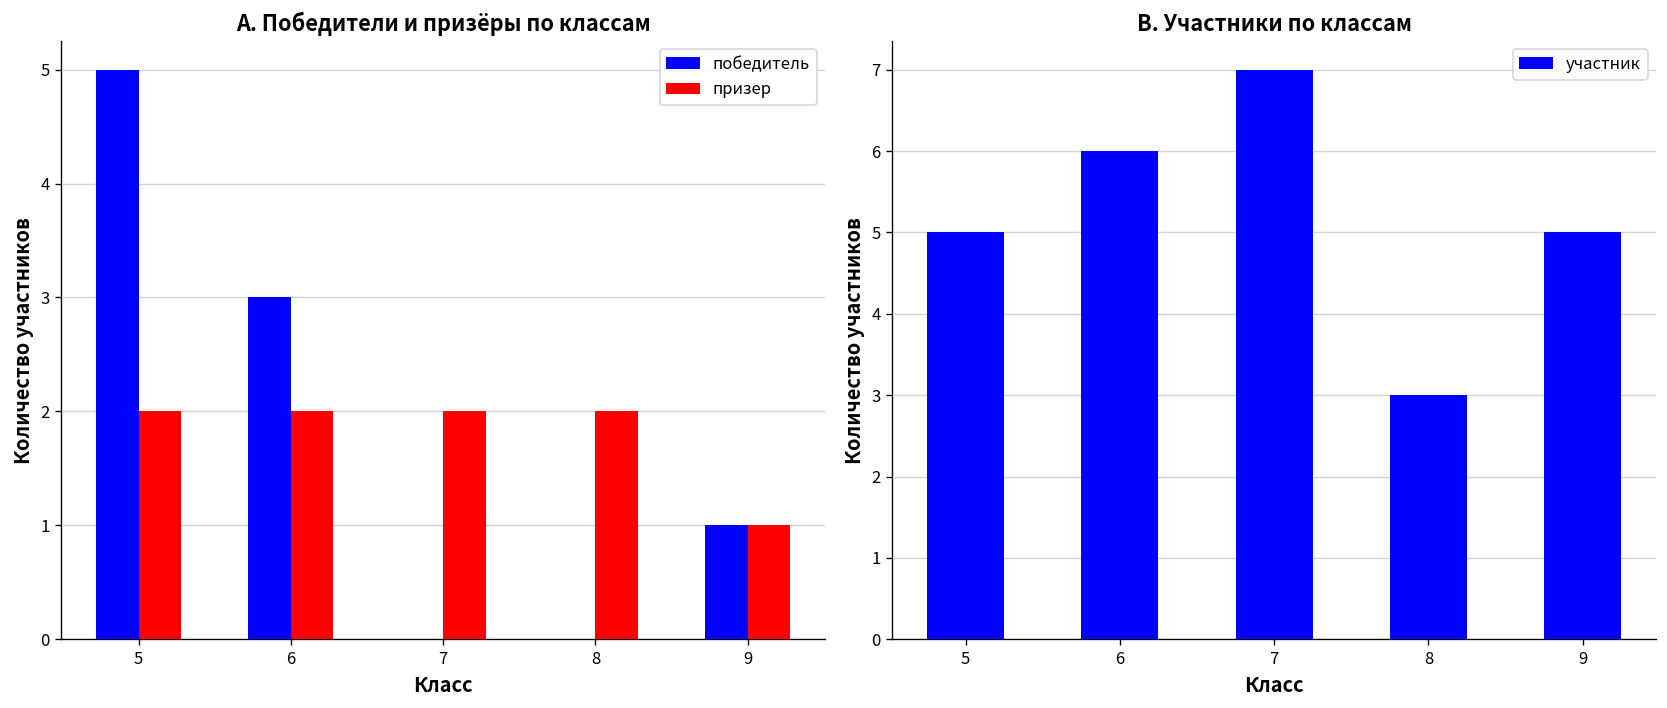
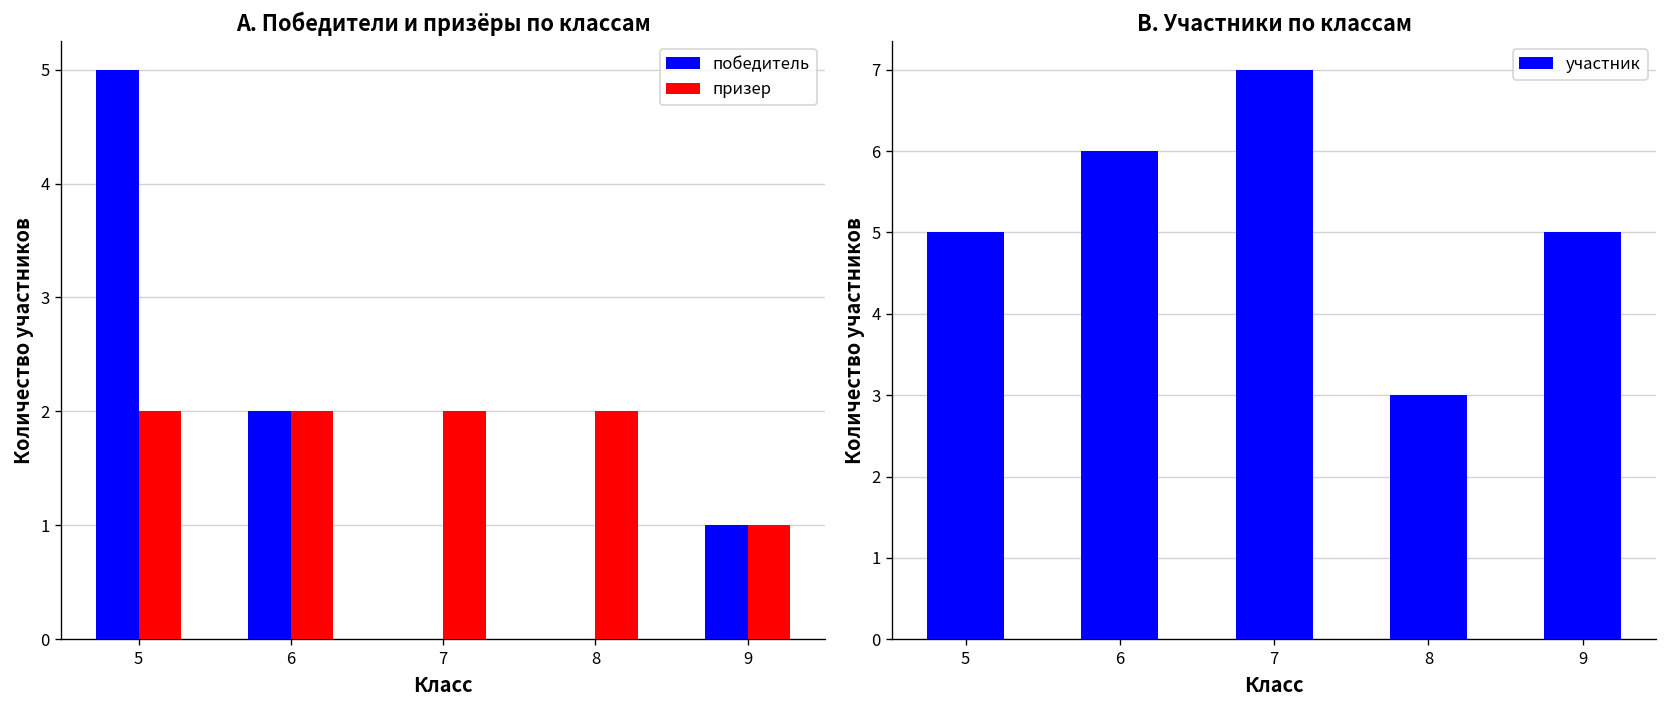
A. Победители и призёры по классам, победитель, 6: 3 -> 2
